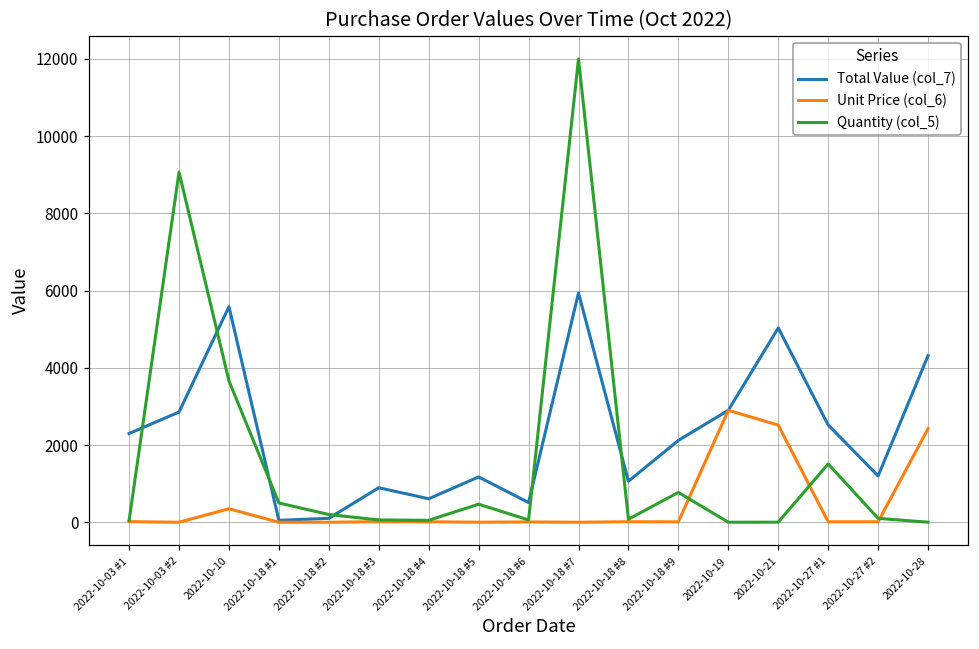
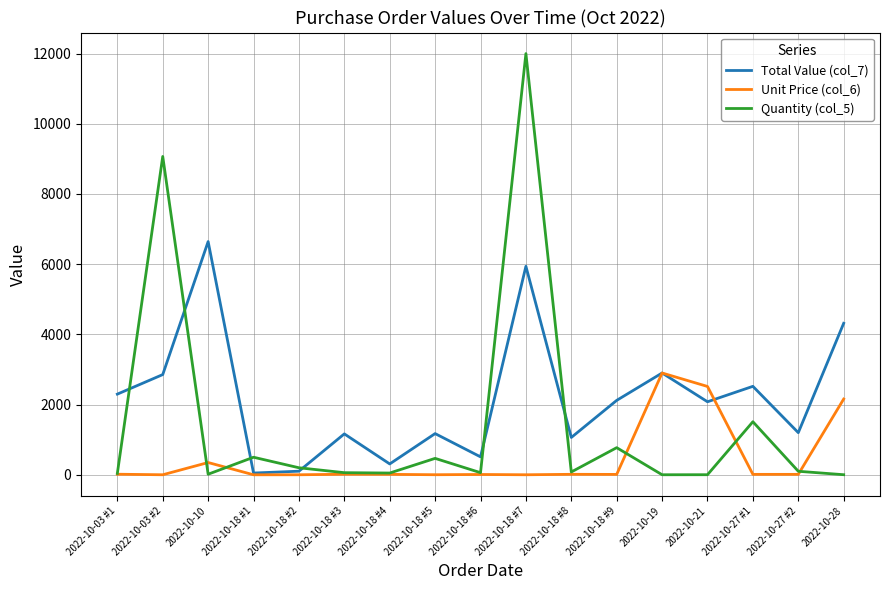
Total Value (col_7), 2022-10-10: 5600 -> 6600
Quantity (col_5), 2022-10-10: 3700 -> 0
Total Value (col_7), 2022-10-18 #3: 900 -> 1200
Total Value (col_7), 2022-10-18 #4: 600 -> 300
Total Value (col_7), 2022-10-21: 5000 -> 2100
Unit Price (col_6), 2022-10-28: 2400 -> 2200
